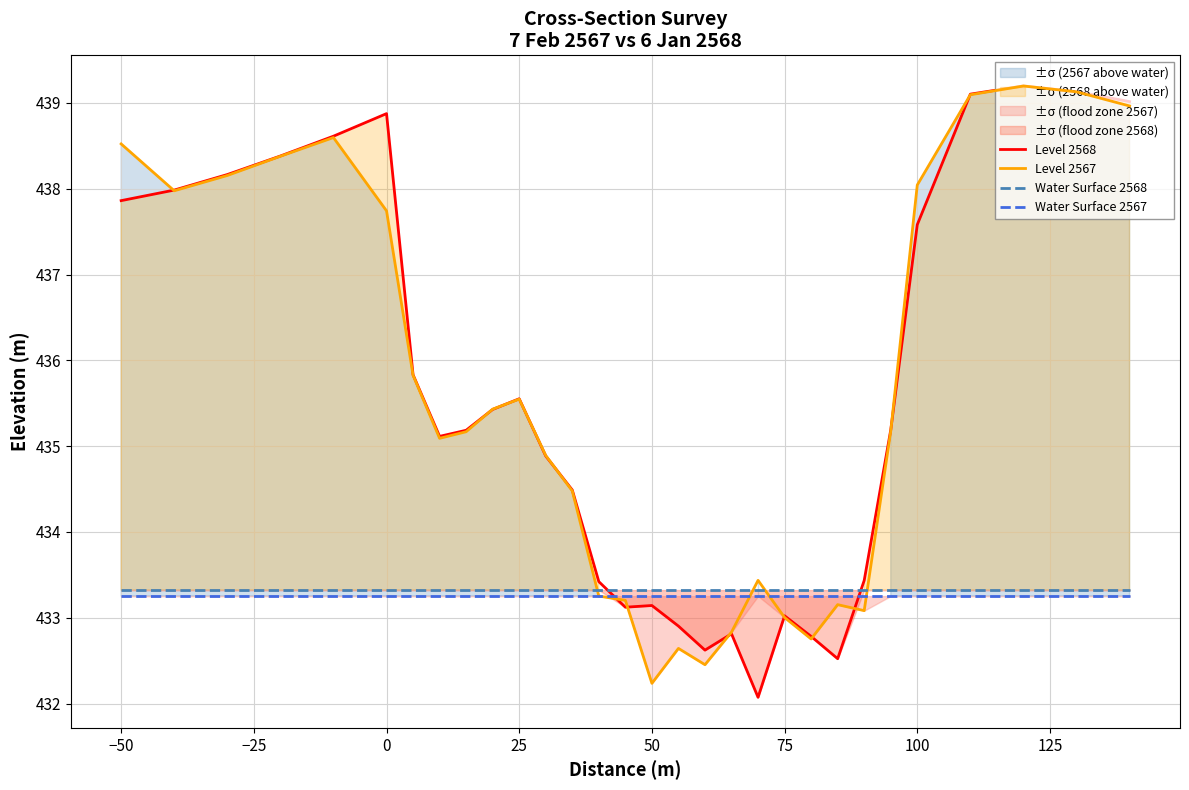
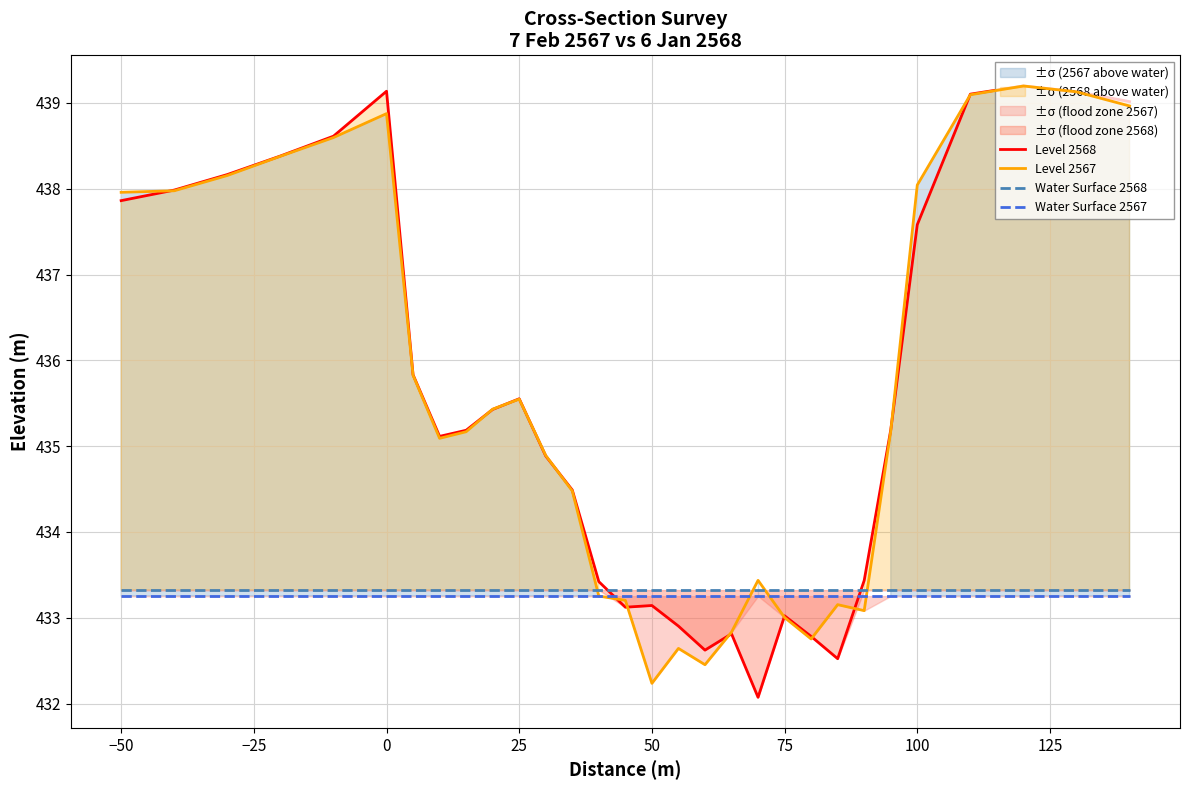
Level 2567, −50: 438.5 -> 438.0
Level 2568, 0: 438.9 -> 439.1
Level 2567, 0: 437.7 -> 438.9
